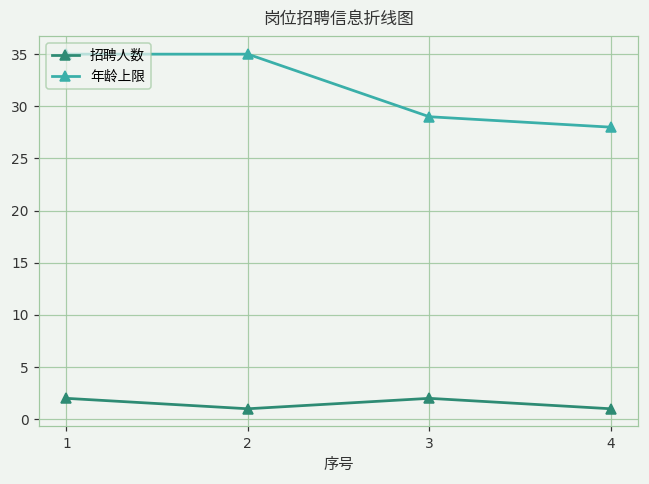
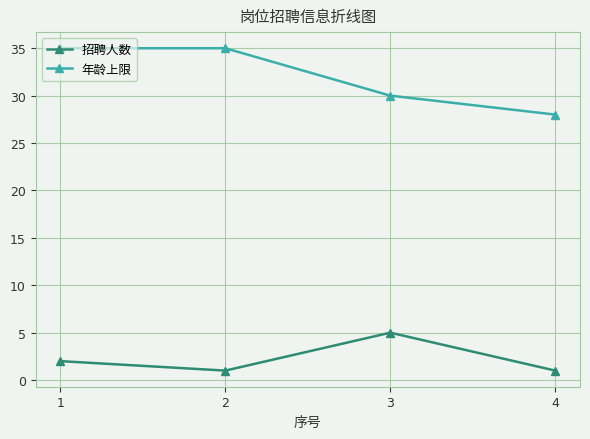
招聘人数, 3: 2 -> 5
年龄上限, 3: 29 -> 30
